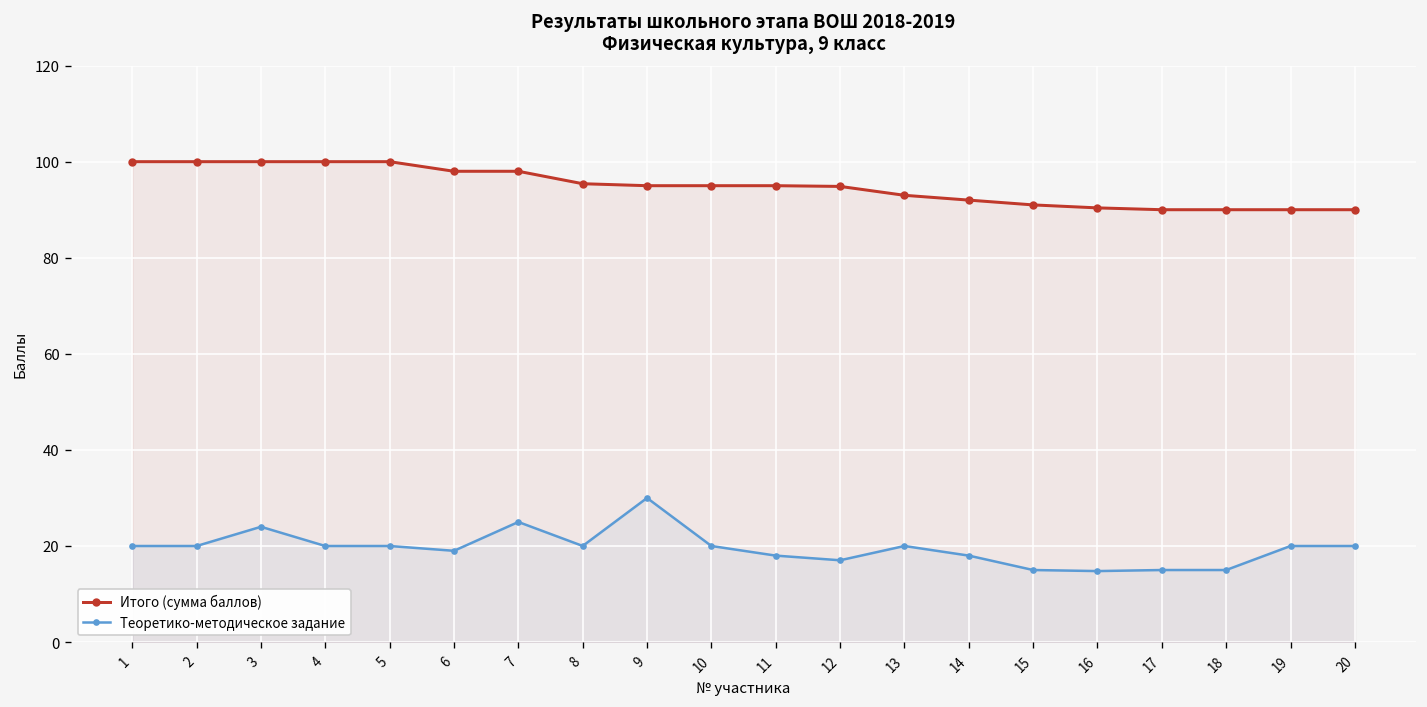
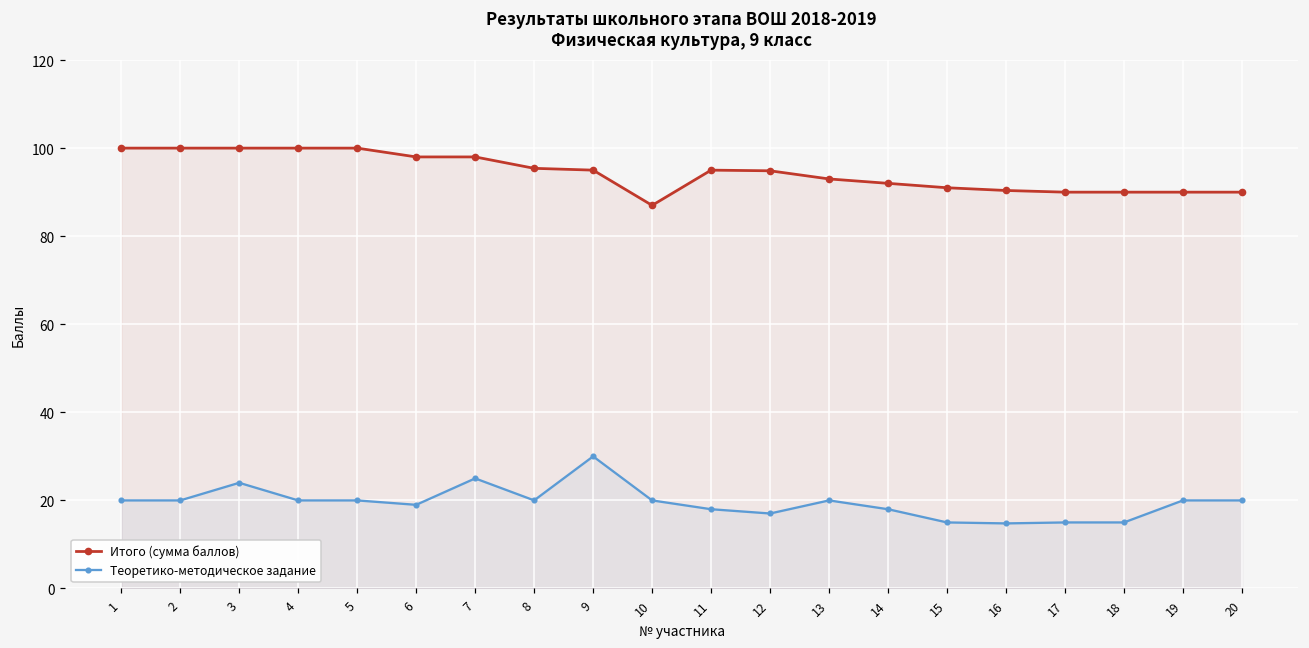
Итого (сумма баллов), 10: 95 -> 87
